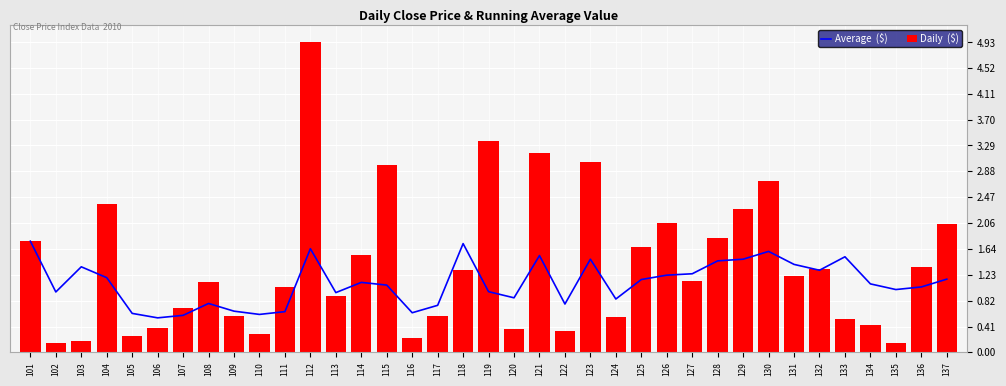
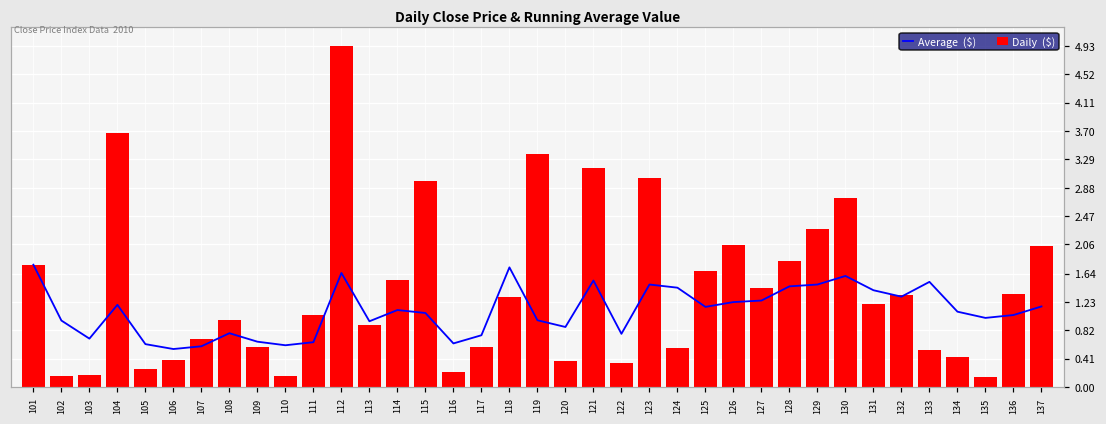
Average ($), 103: 1.4 -> 0.7
Daily ($), 104: 2.4 -> 3.7
Daily ($), 108: 1.1 -> 1.0
Daily ($), 110: 0.3 -> 0.2
Average ($), 124: 0.8 -> 1.4
Daily ($), 127: 1.1 -> 1.4
